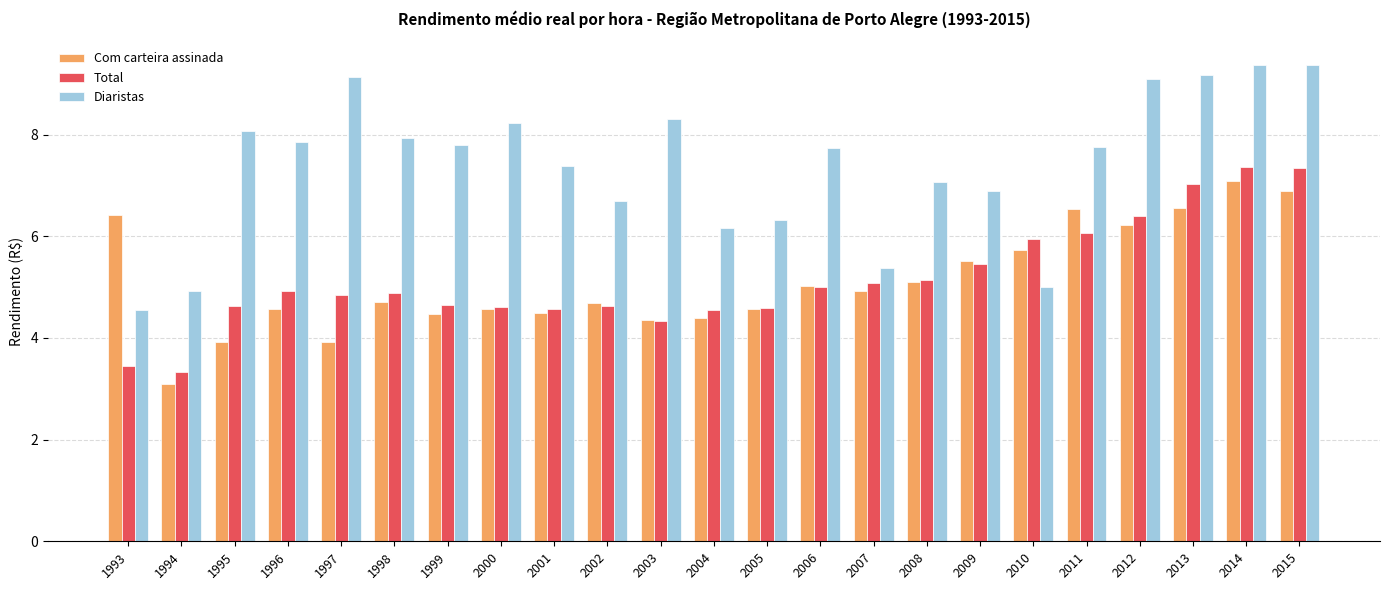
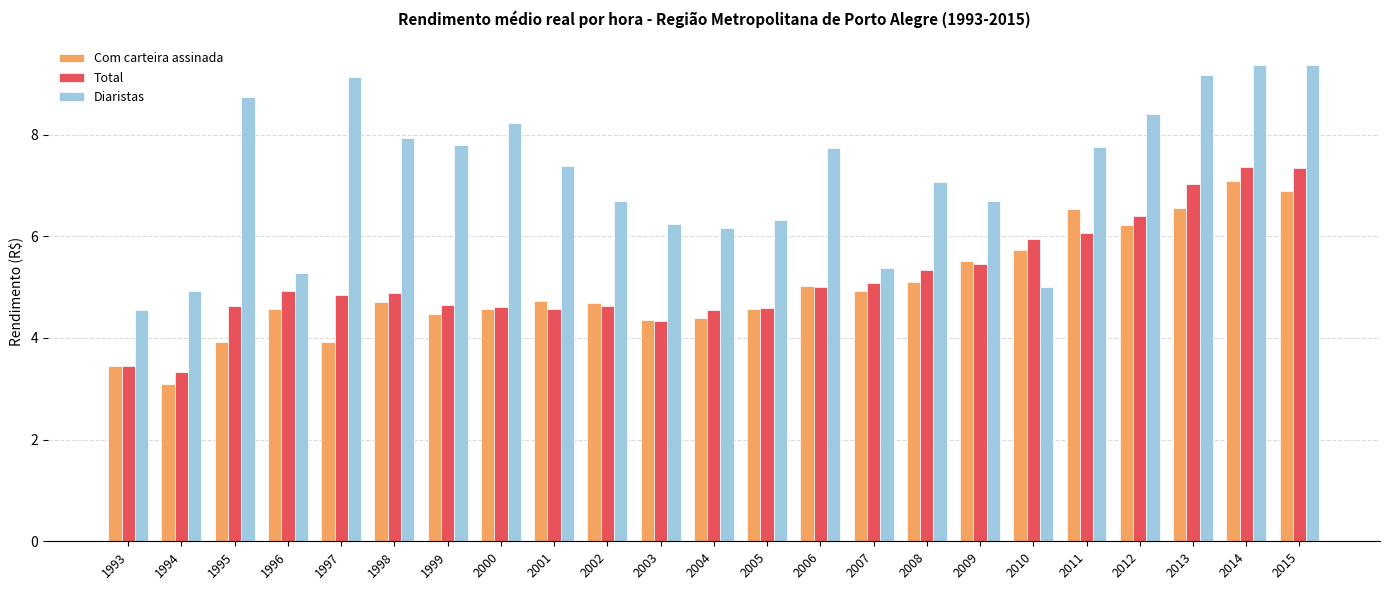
Com carteira assinada, 1993: 6.4 -> 3.4
Diaristas, 1995: 8.1 -> 8.7
Diaristas, 1996: 7.9 -> 5.3
Com carteira assinada, 2001: 4.5 -> 4.7
Diaristas, 2003: 8.3 -> 6.2
Total, 2008: 5.1 -> 5.3
Diaristas, 2009: 6.9 -> 6.7
Diaristas, 2012: 9.1 -> 8.4
